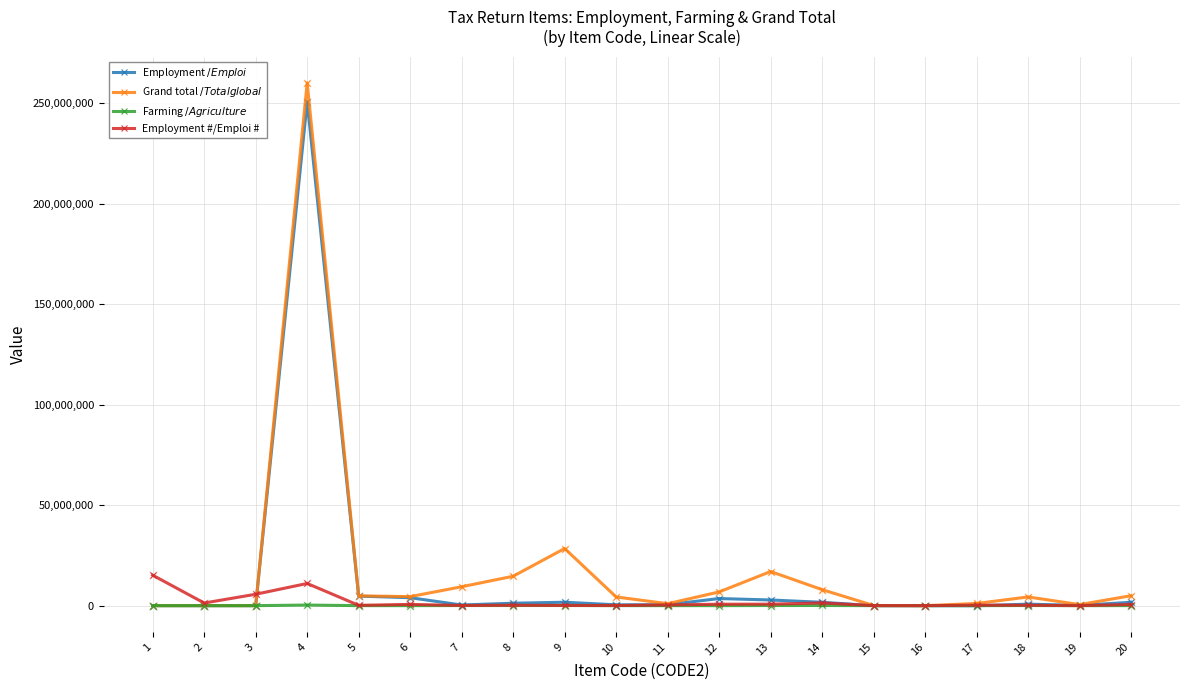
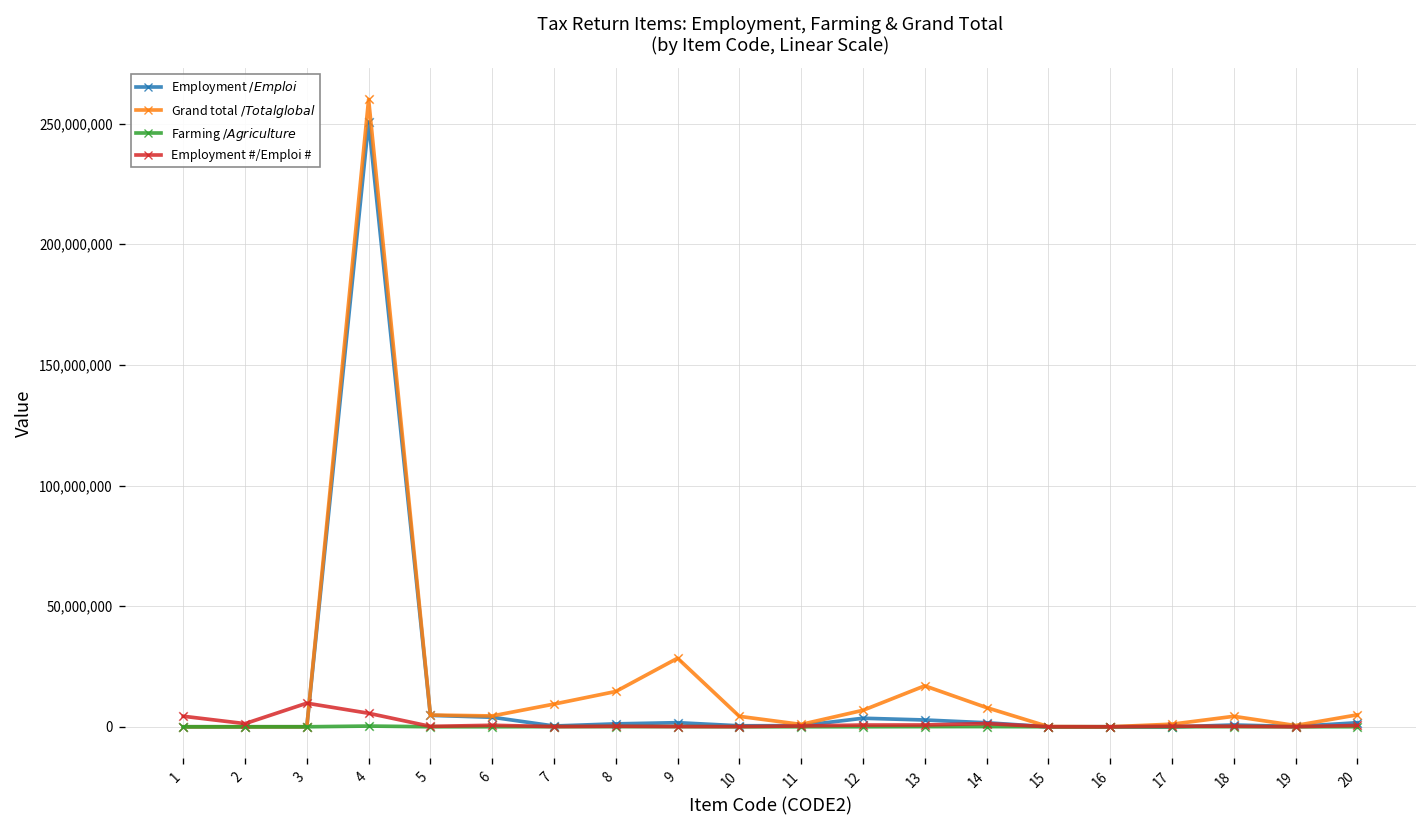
Employment #/Emploi #, 1: 15,000,000 -> 4,000,000
Employment #/Emploi #, 3: 6,000,000 -> 10,000,000
Employment #/Emploi #, 4: 11,000,000 -> 6,000,000
